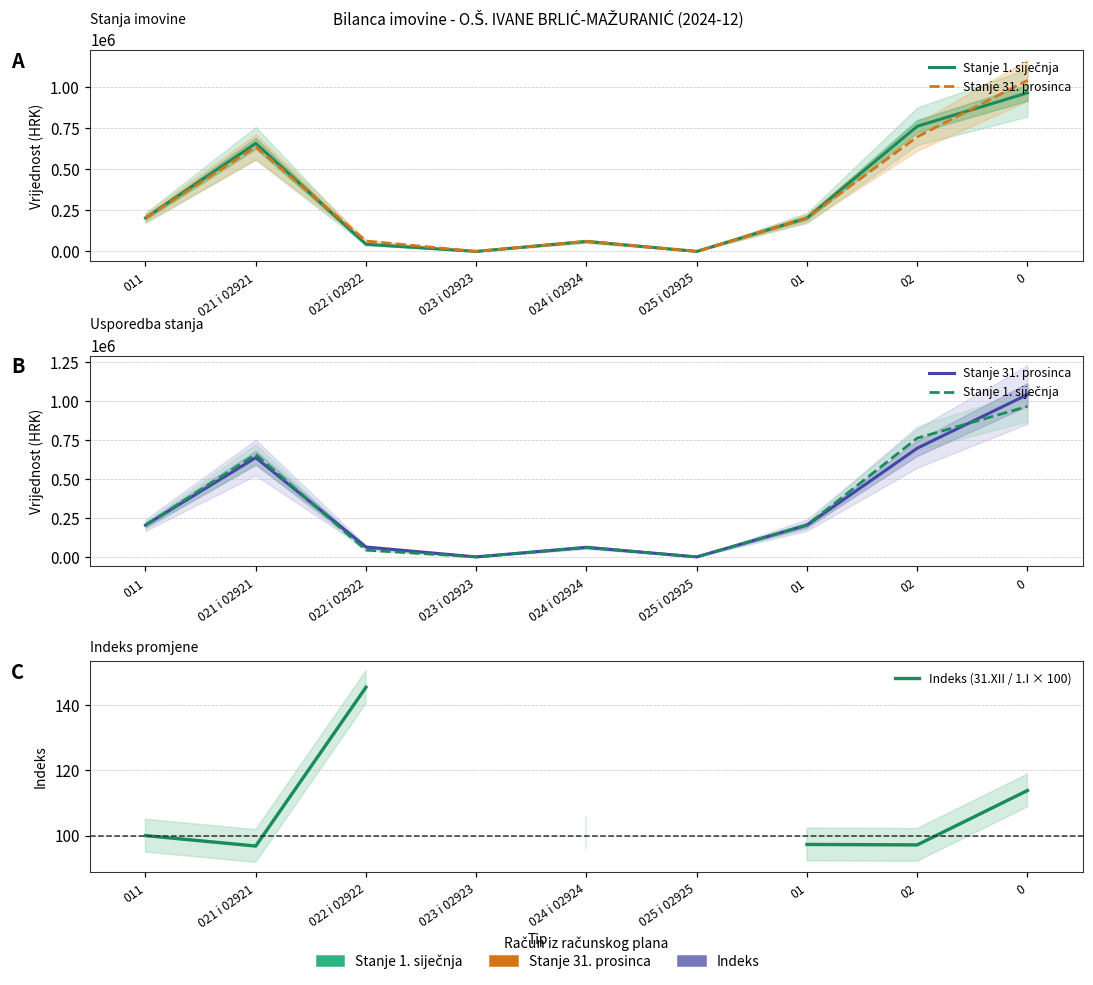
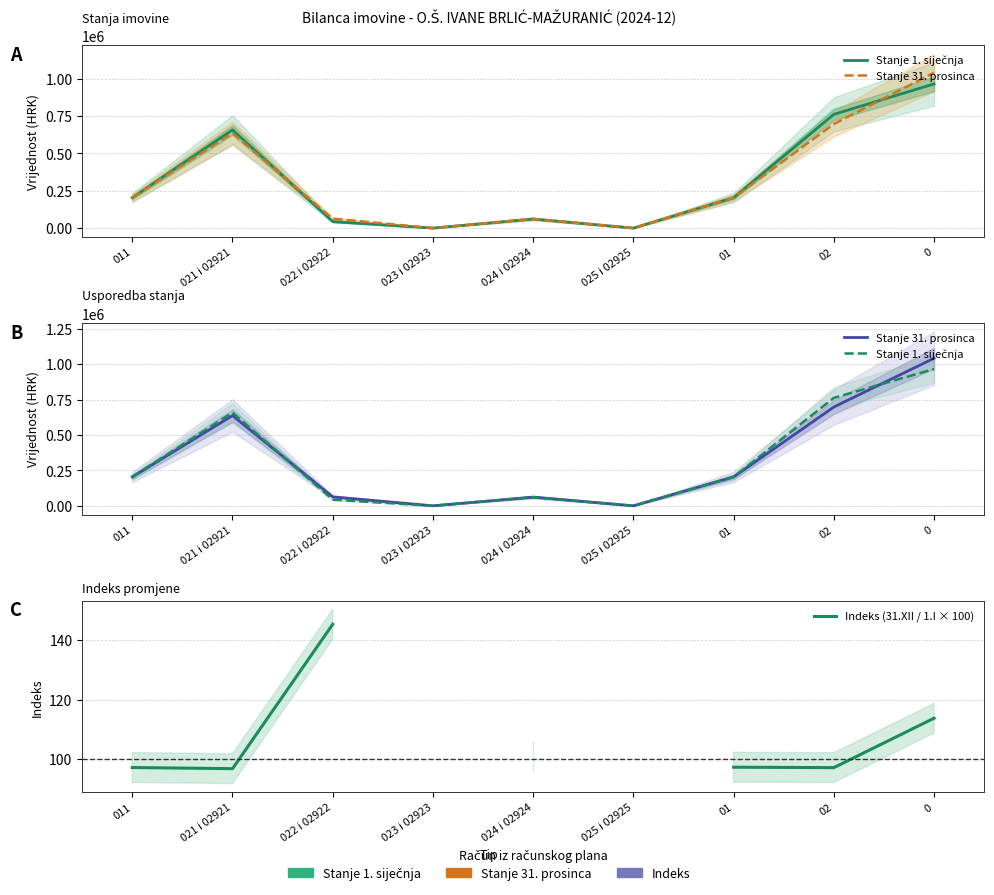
Indeks promjene, 011: 100 -> 97
